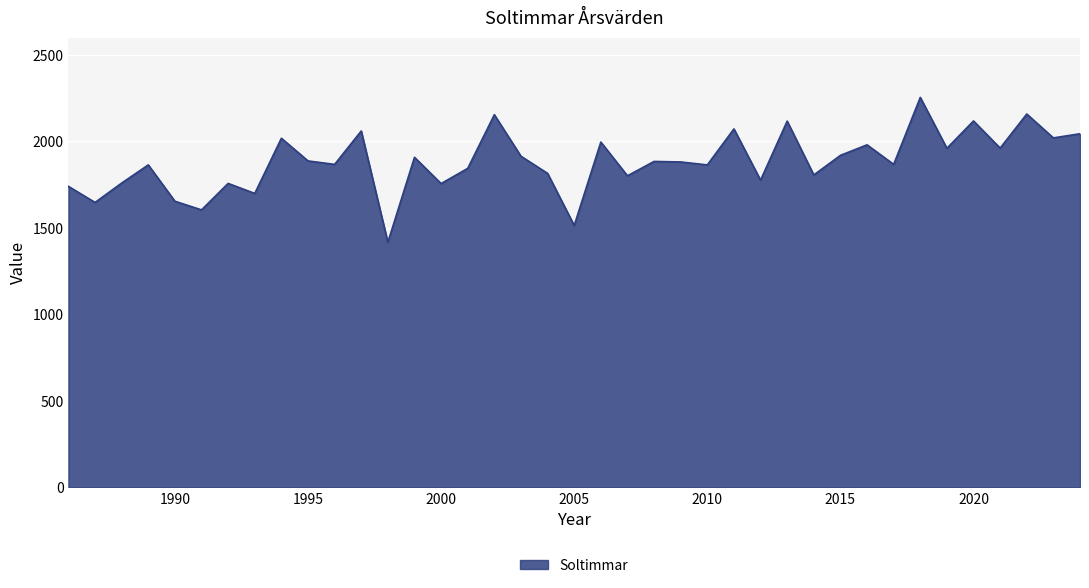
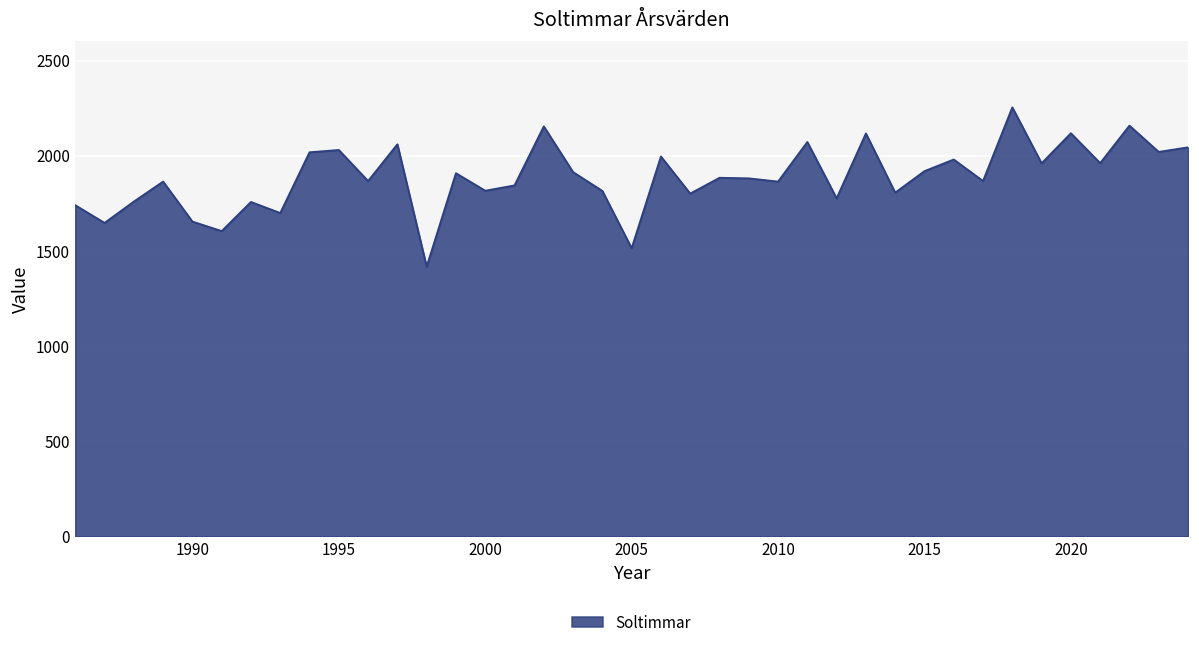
1995: 1890 -> 2030
2000: 1760 -> 1820
